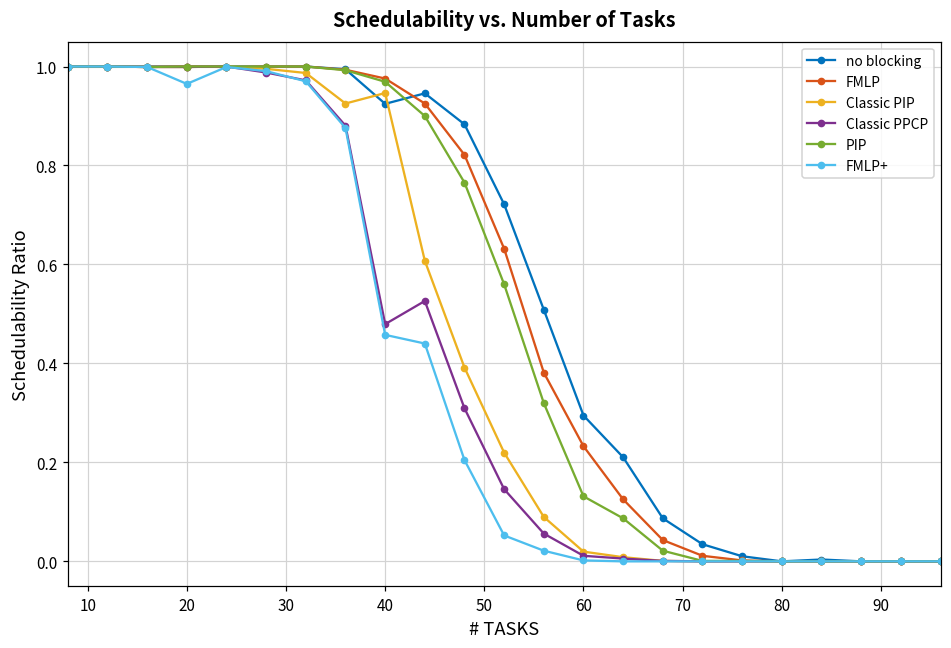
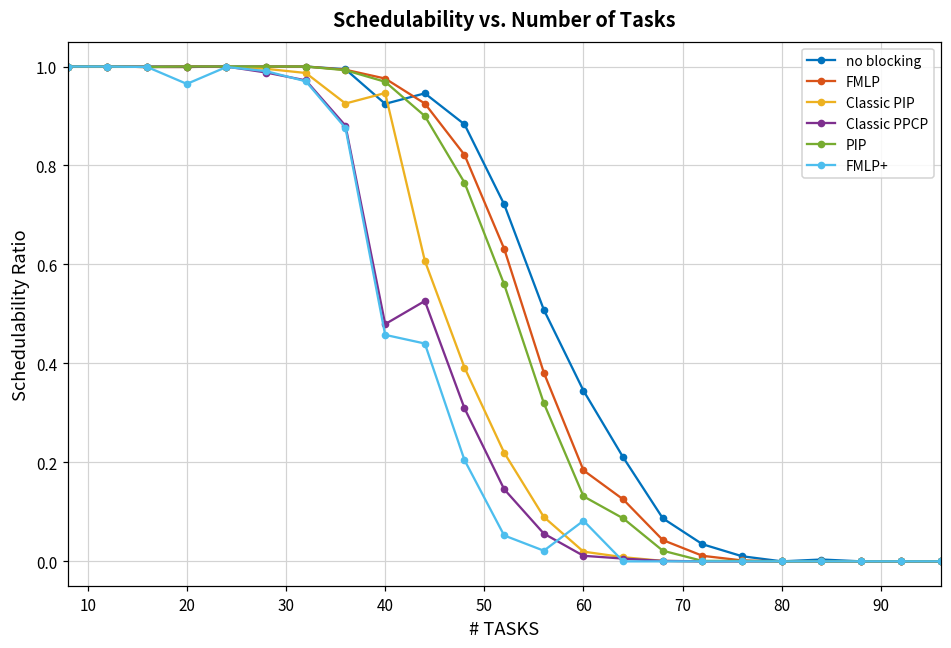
no blocking, 60: 0.29 -> 0.34
FMLP, 60: 0.23 -> 0.18
FMLP+, 60: 0.00 -> 0.08
